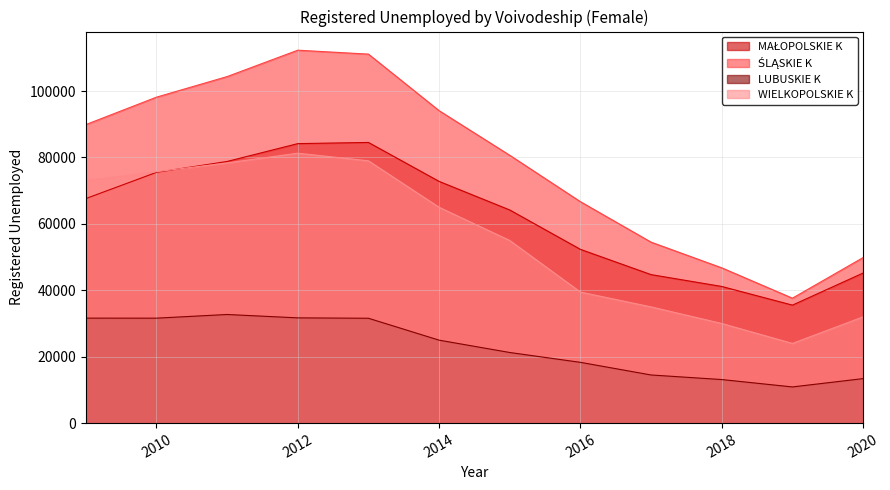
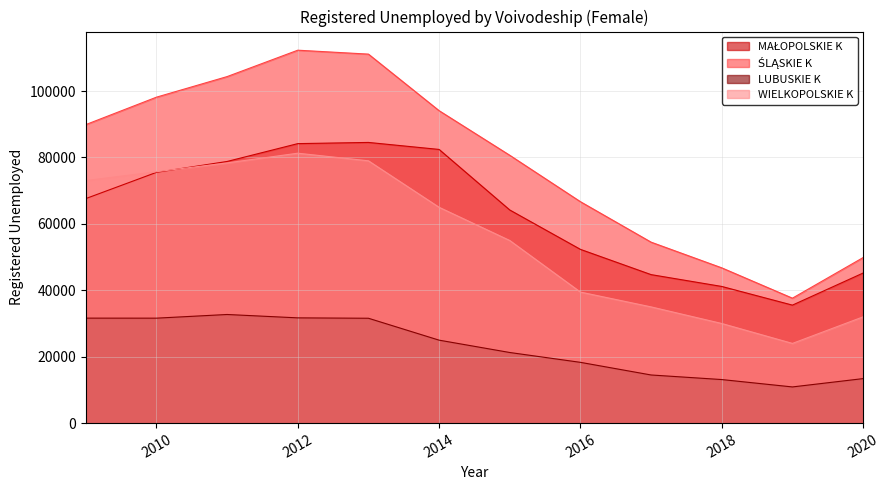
MAŁOPOLSKIE K, 2014: 73000 -> 82000
